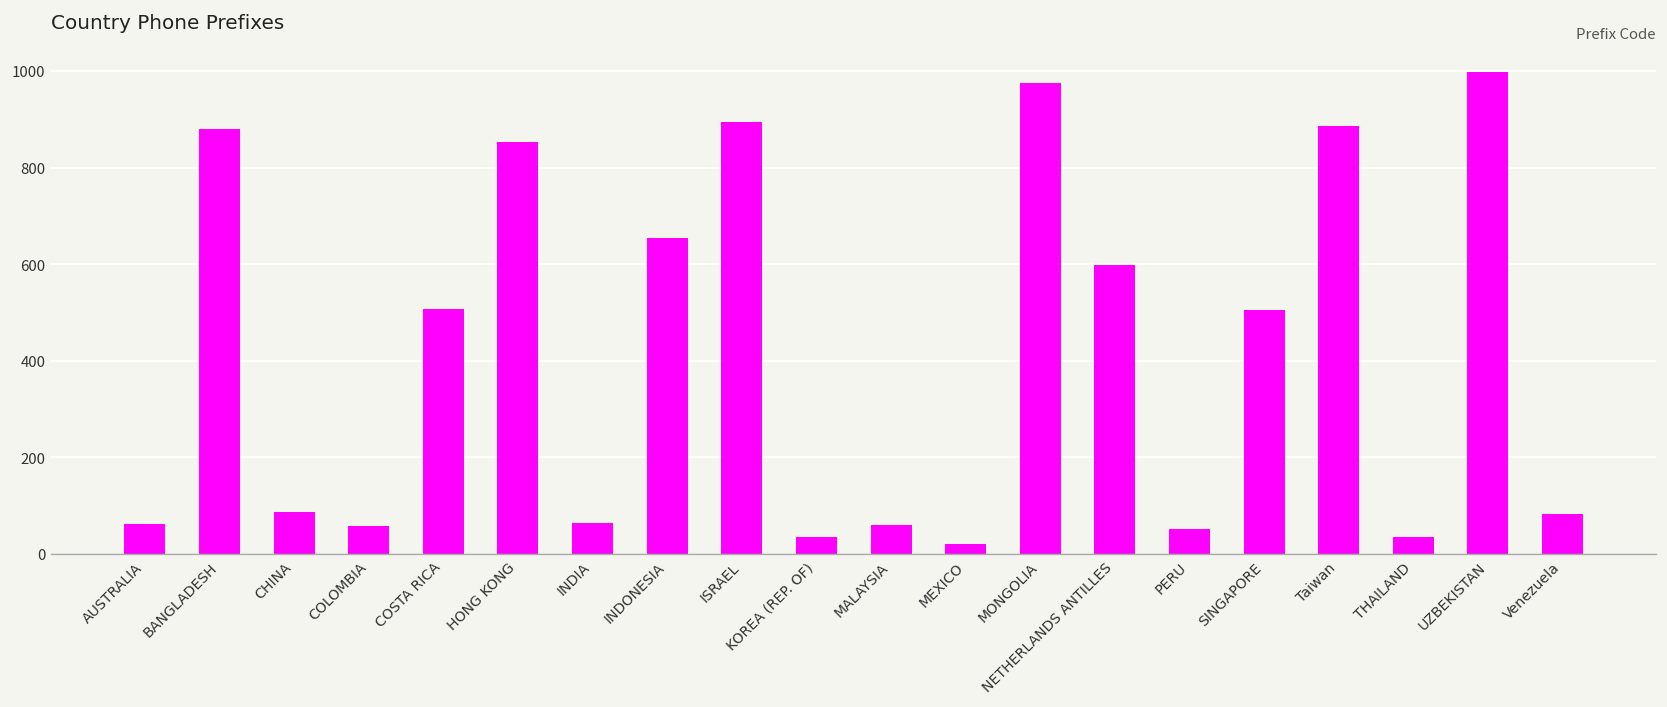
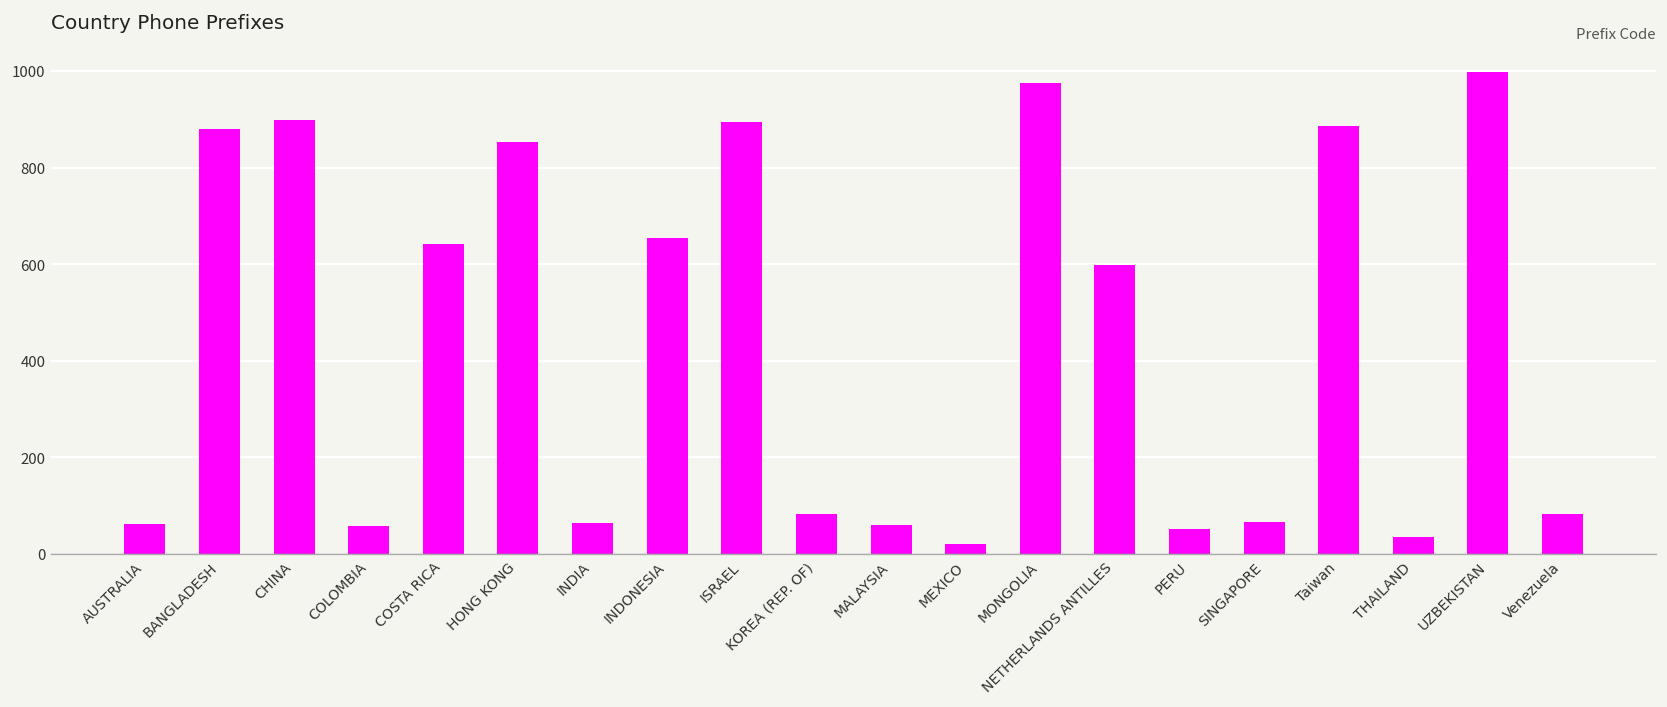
CHINA: 90 -> 900
COSTA RICA: 510 -> 640
KOREA (REP. OF): 40 -> 80
SINGAPORE: 510 -> 70
